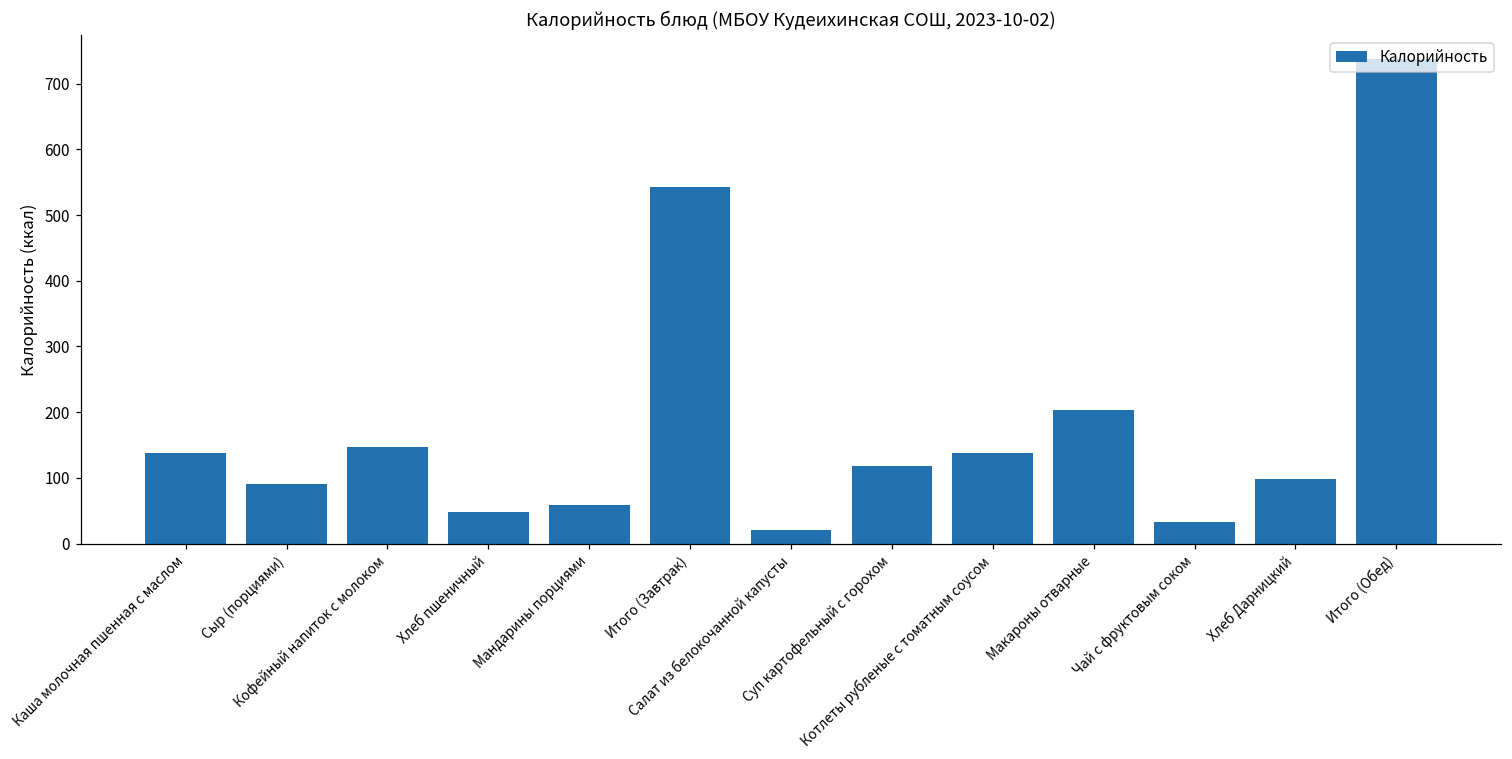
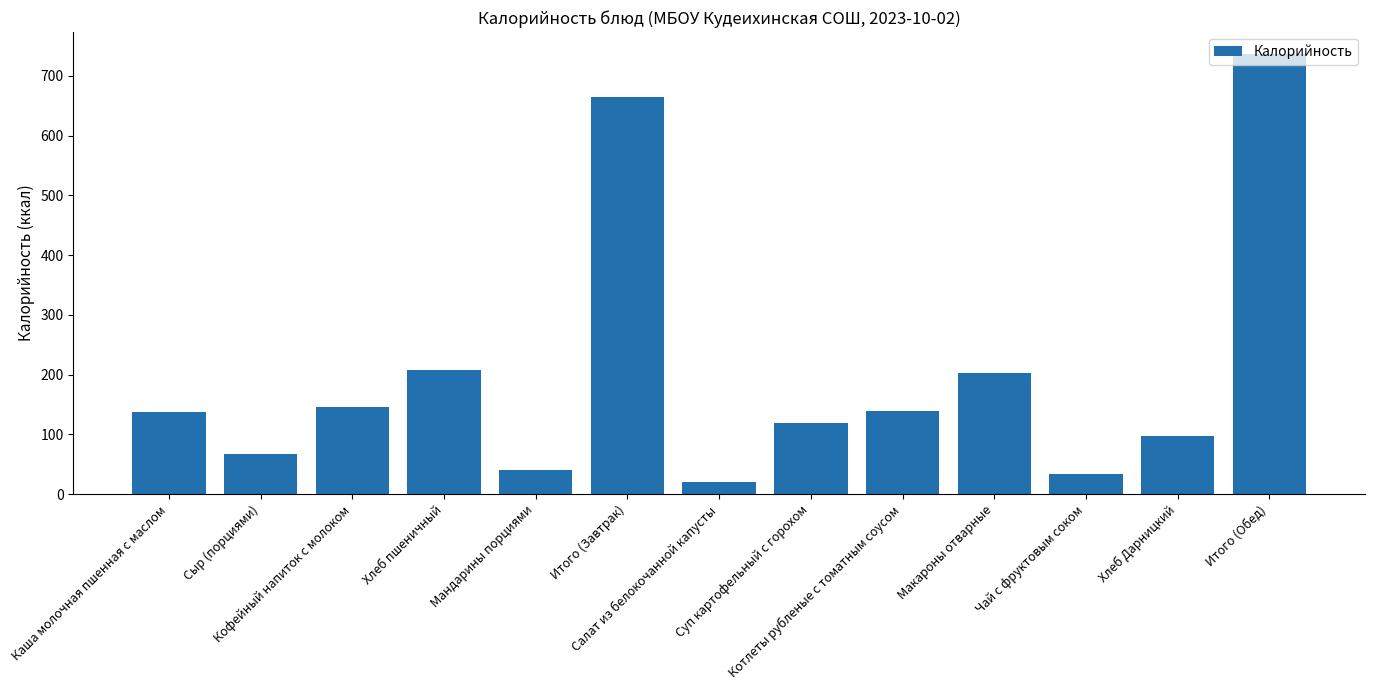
Сыр (порциями): 90 -> 70
Хлеб пшеничный: 50 -> 210
Мандарины порциями: 60 -> 40
Итого (Завтрак): 540 -> 660
